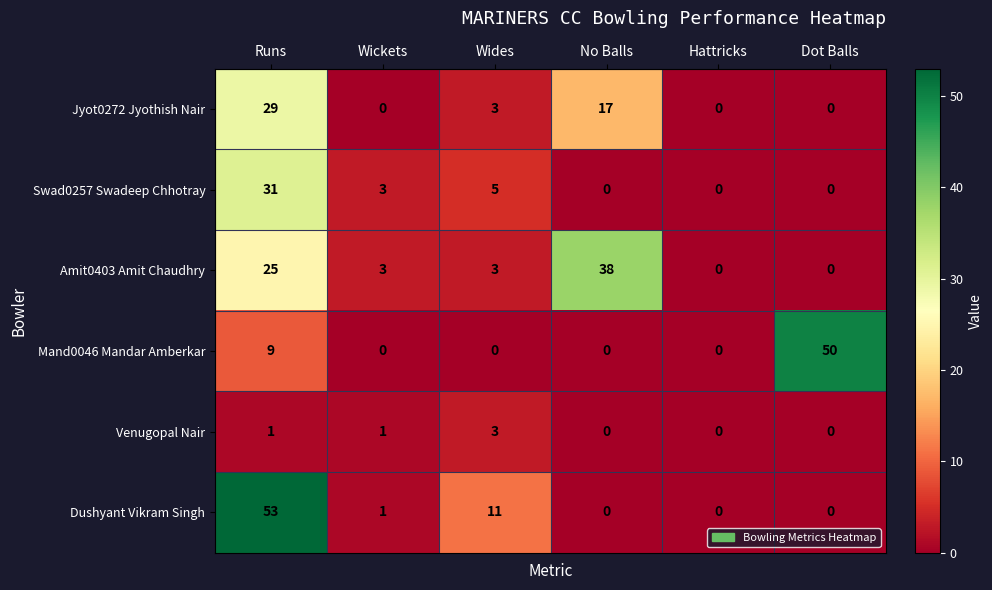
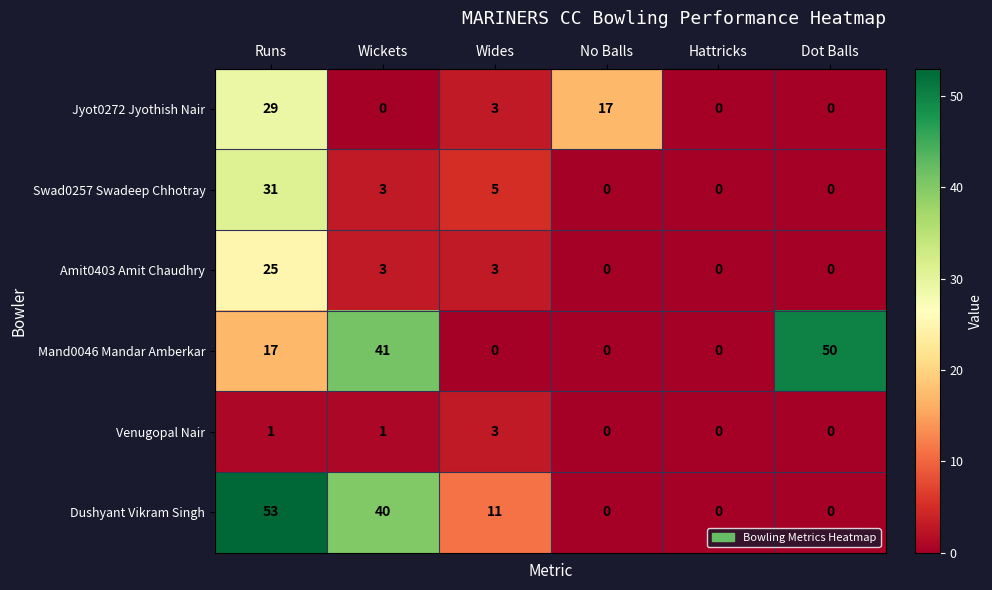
Amit0403 Amit Chaudhry, No Balls: 38 -> 0
Mand0046 Mandar Amberkar, Runs: 9 -> 17
Mand0046 Mandar Amberkar, Wickets: 0 -> 41
Dushyant Vikram Singh, Wickets: 1 -> 40
